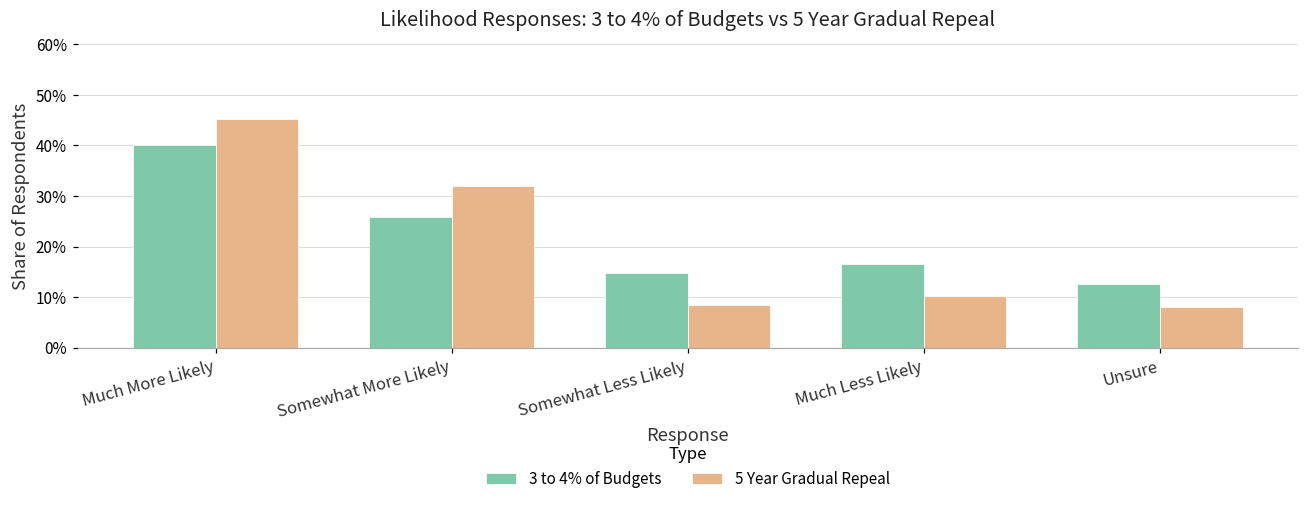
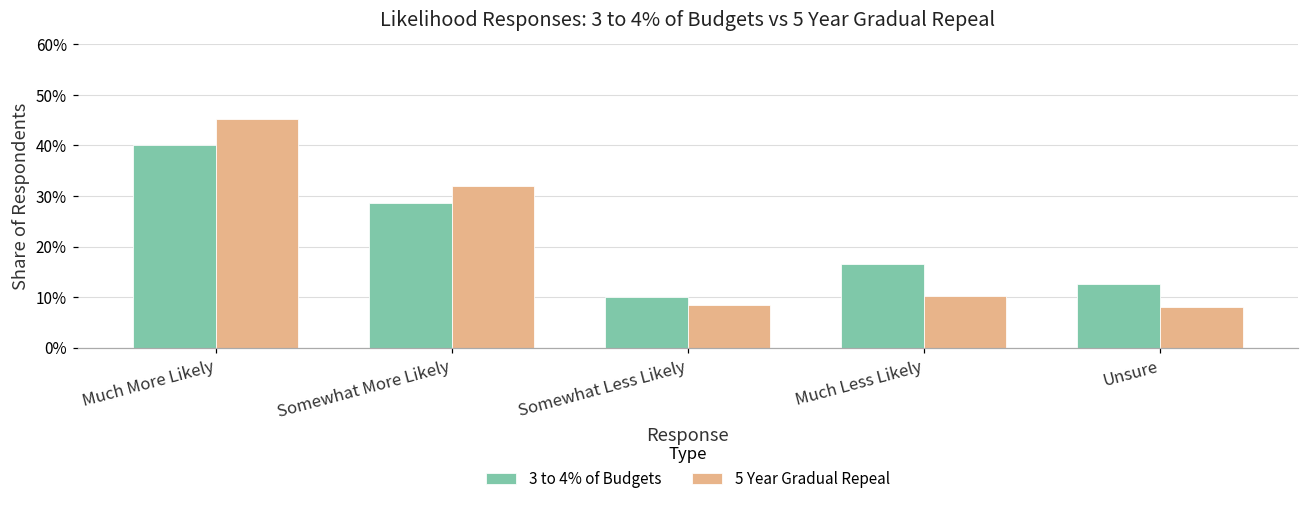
3 to 4% of Budgets, Somewhat More Likely: 26% -> 29%
3 to 4% of Budgets, Somewhat Less Likely: 15% -> 10%
